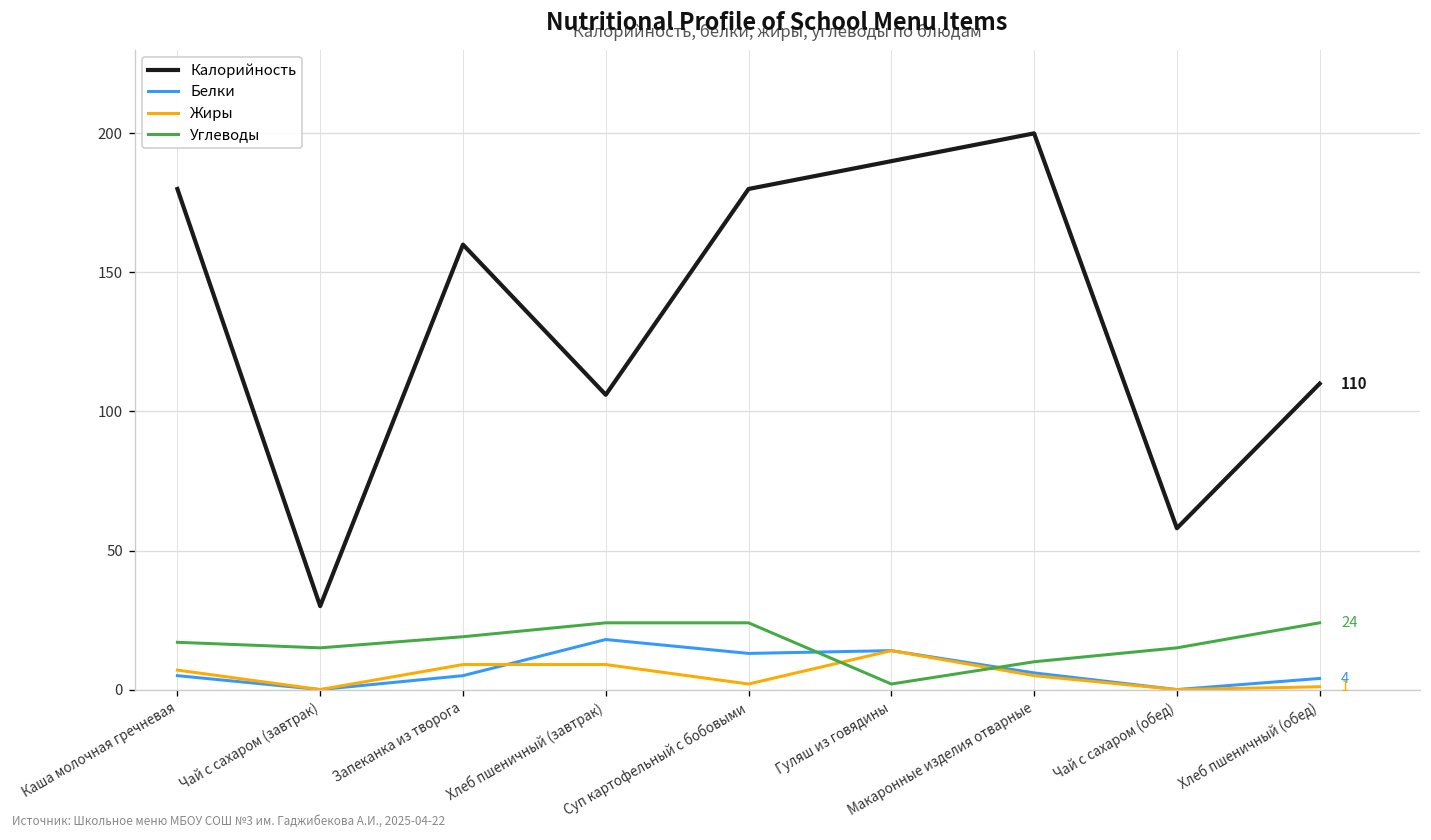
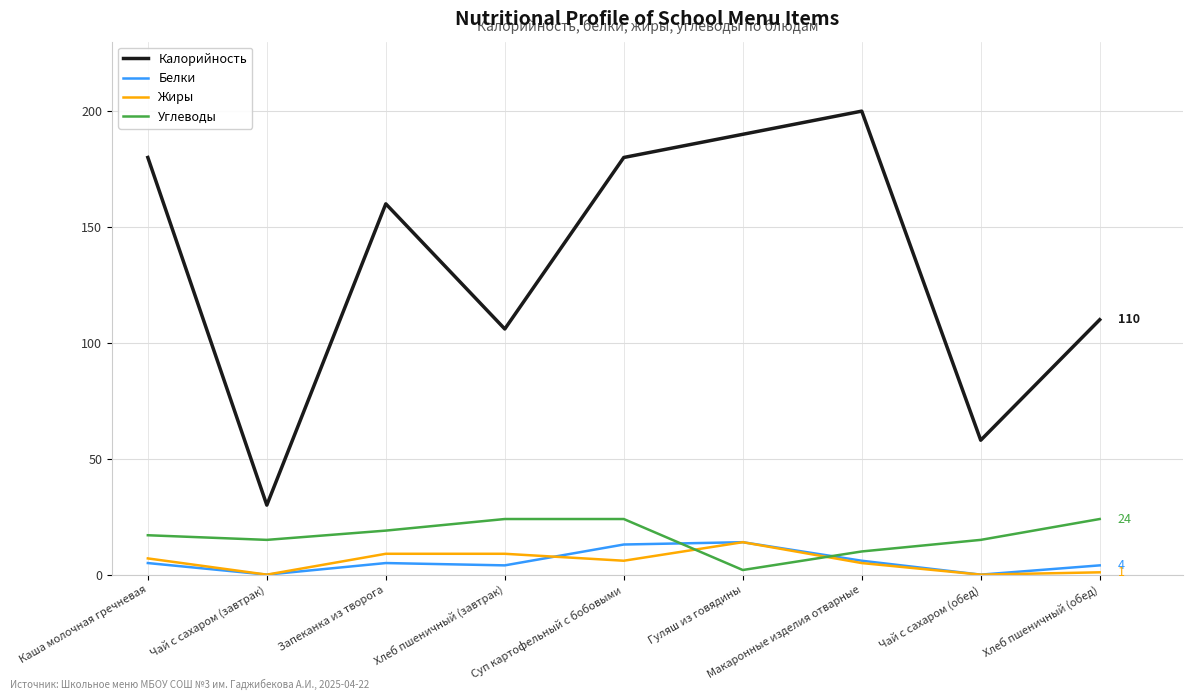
Белки, Хлеб пшеничный (завтрак): 18 -> 4
Жиры, Суп картофельный с бобовыми: 2 -> 6
